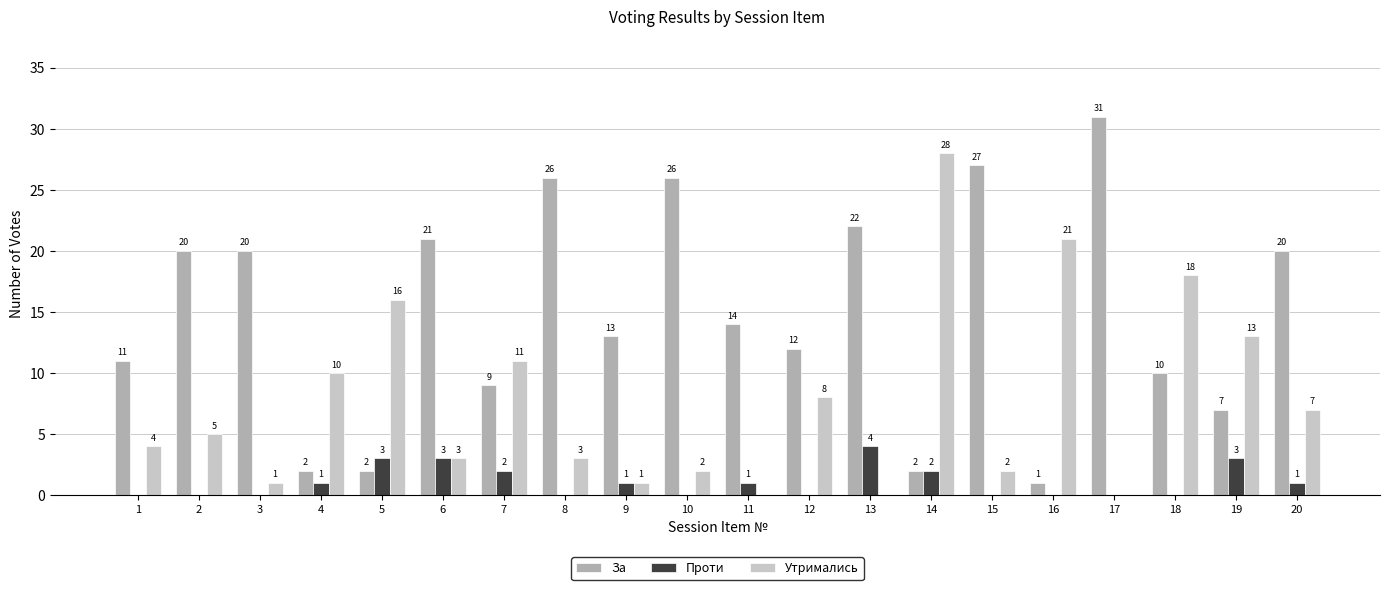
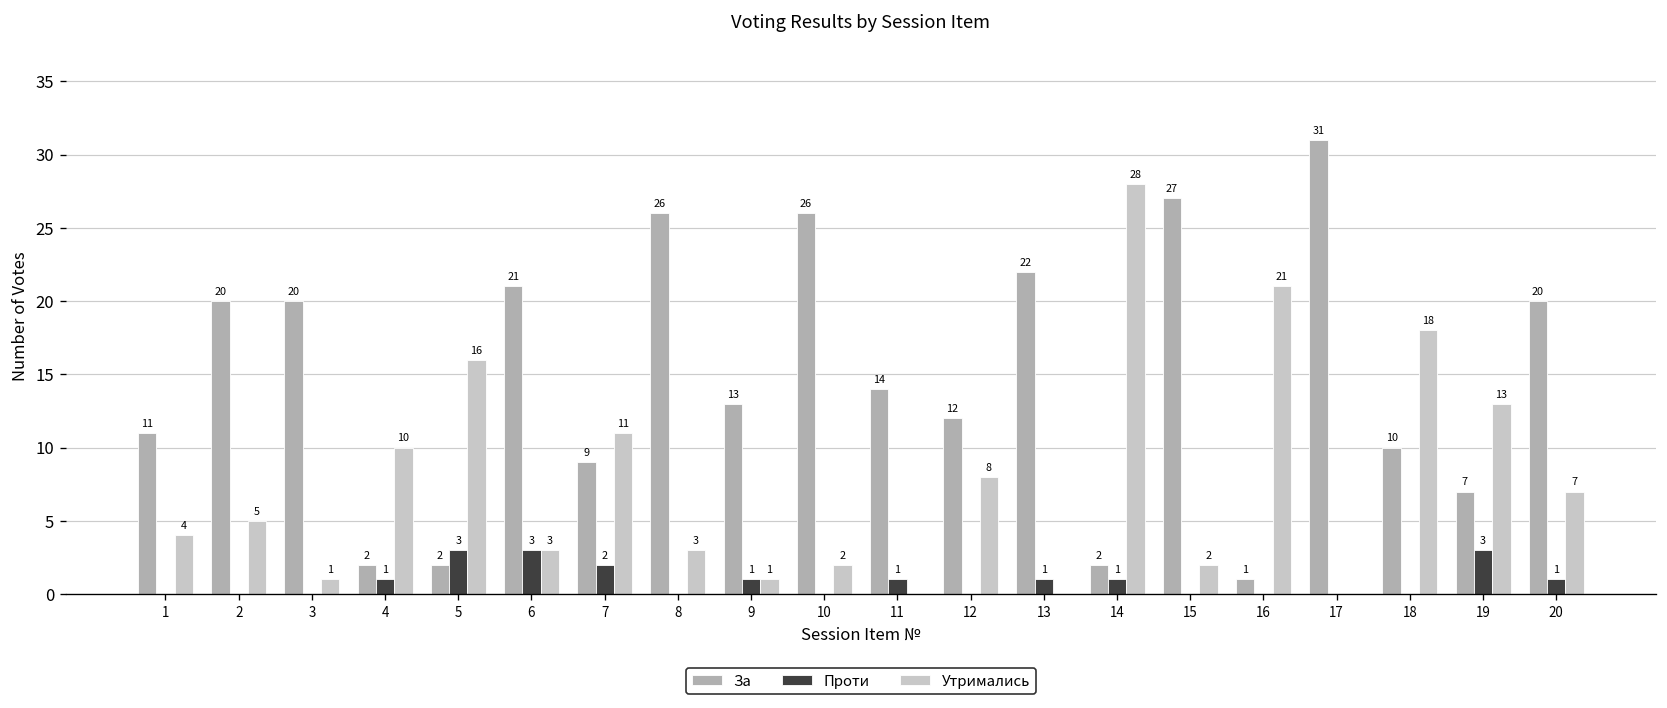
Проти, 13: 4 -> 1
Проти, 14: 2 -> 1
